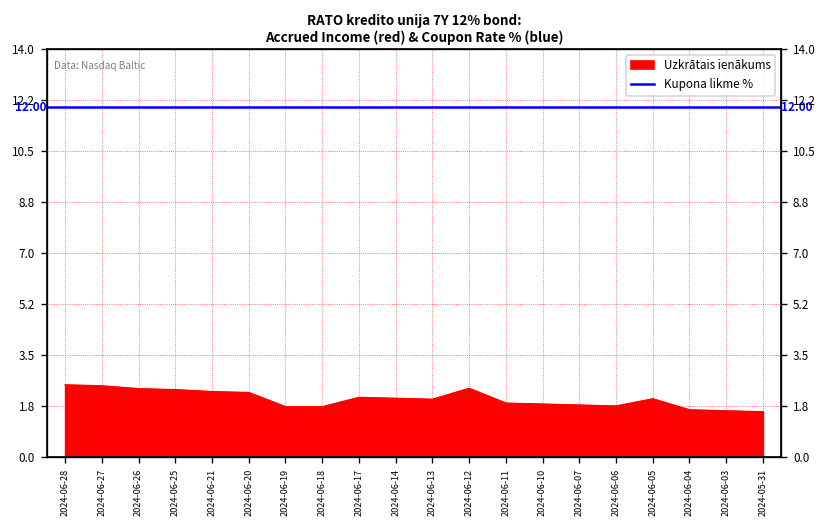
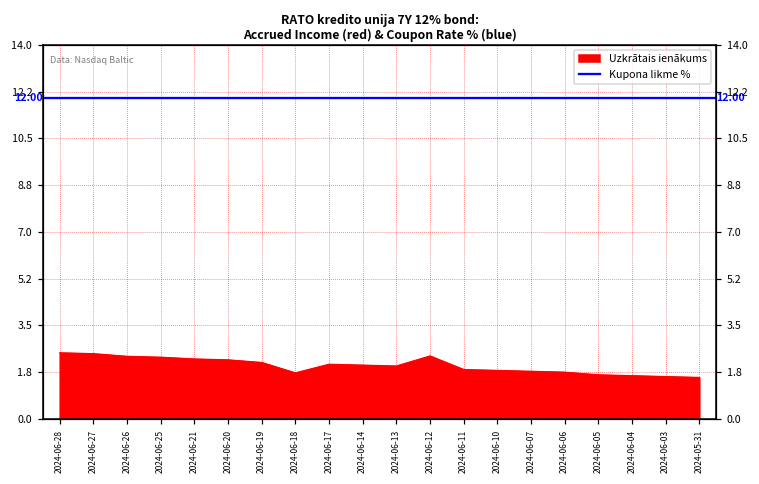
2024-06-19: 1.7 -> 2.1
2024-06-05: 2.0 -> 1.6
